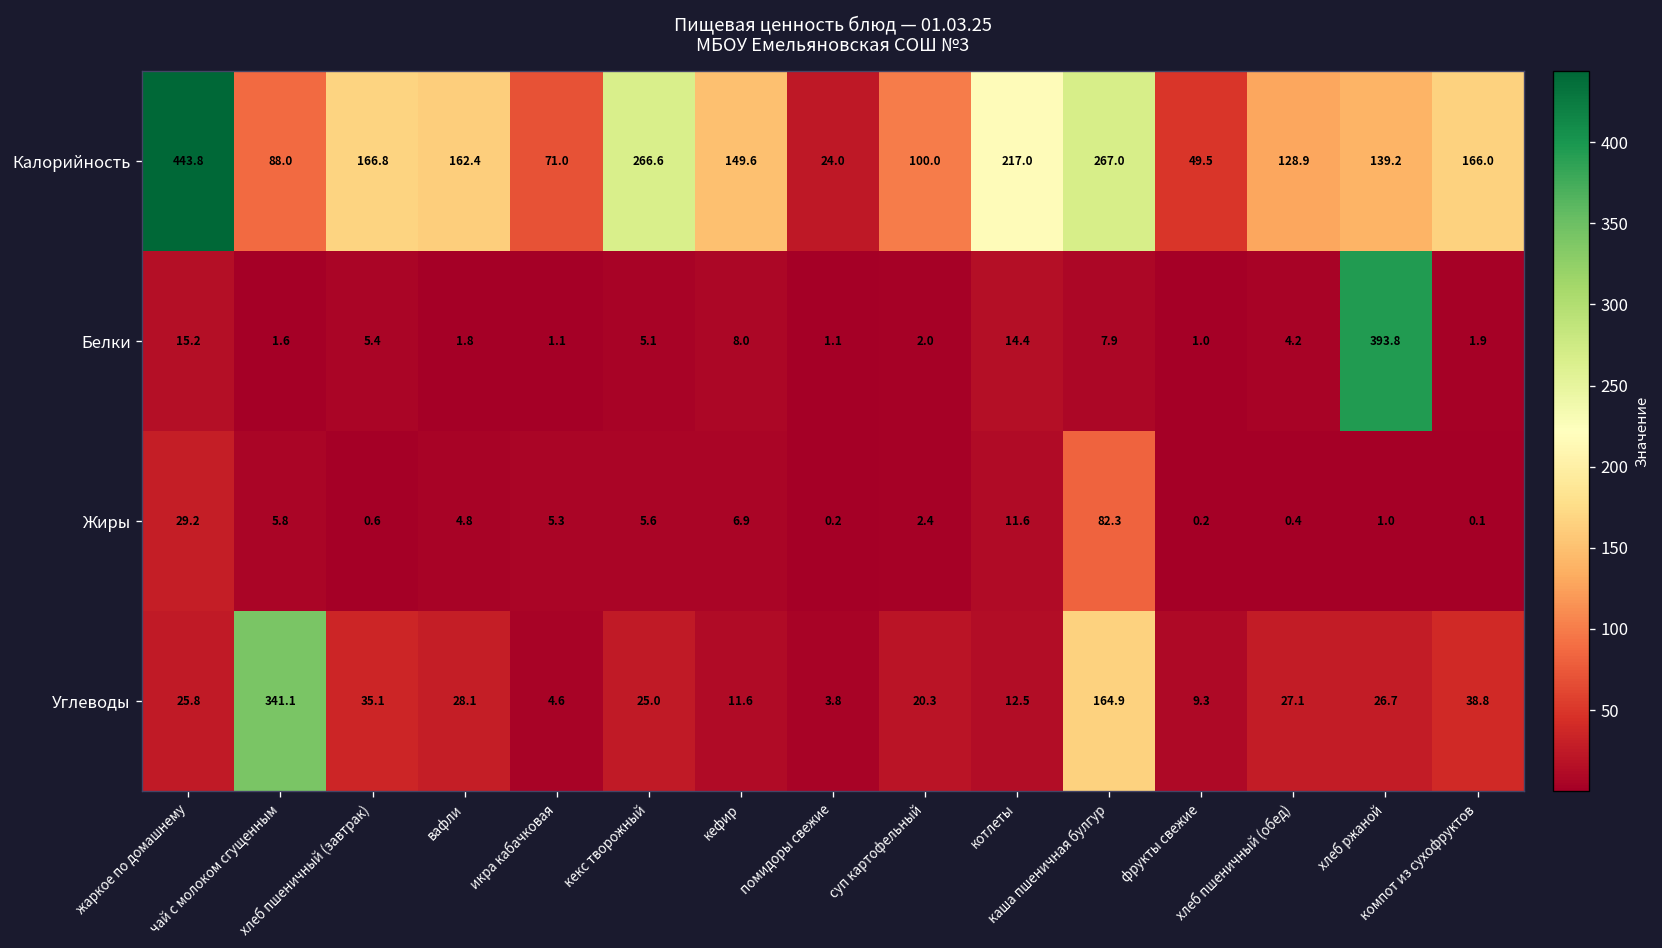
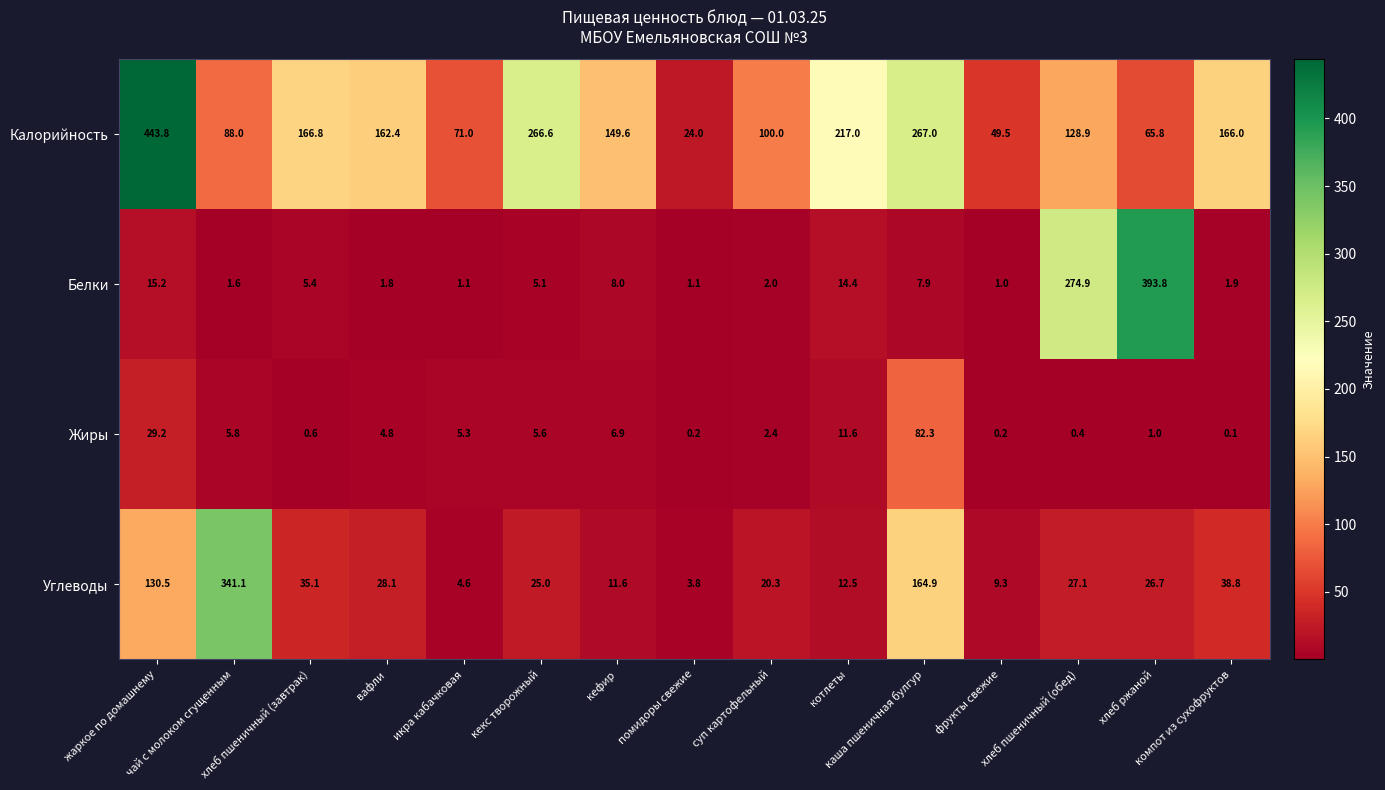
Калорийность, хлеб ржаной: 139.2 -> 65.8
Белки, хлеб пшеничный (обед): 4.2 -> 274.9
Углеводы, жаркое по домашнему: 25.8 -> 130.5
